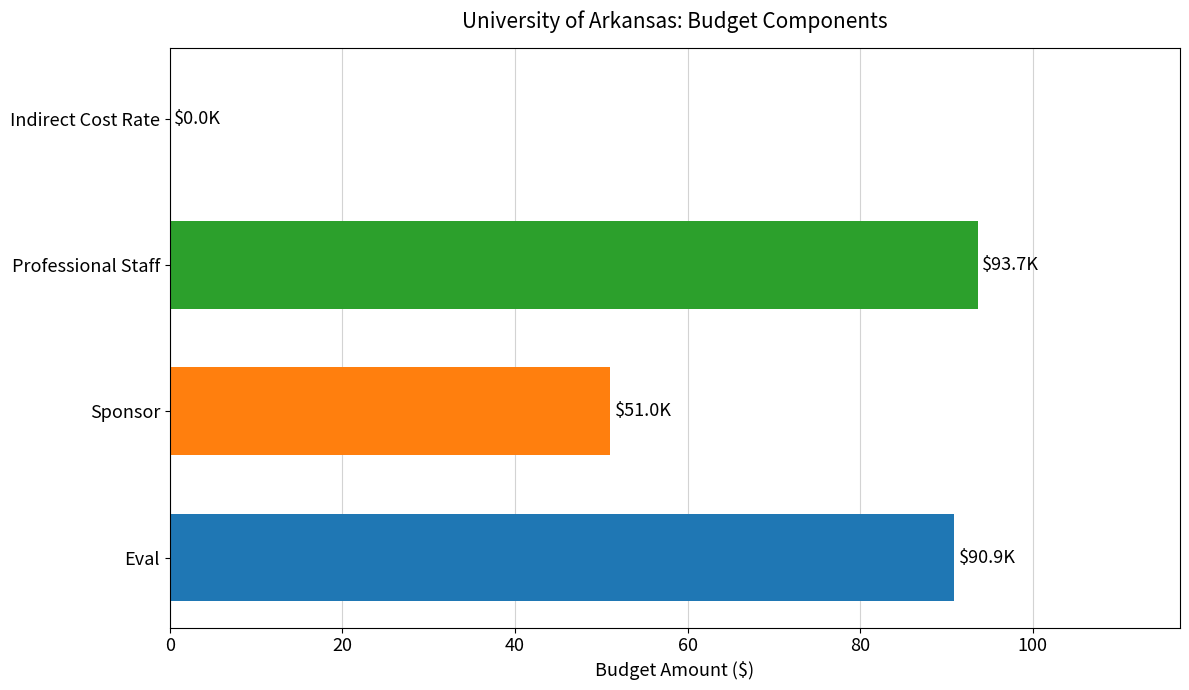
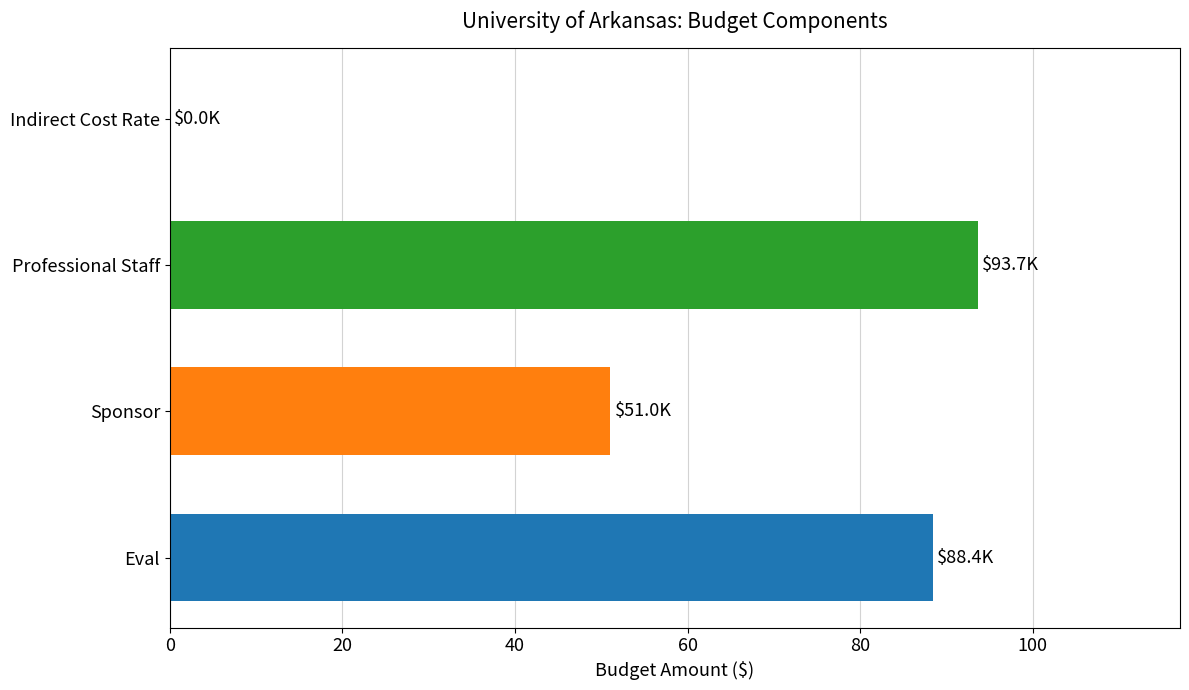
Eval: $90.9K -> $88.4K
